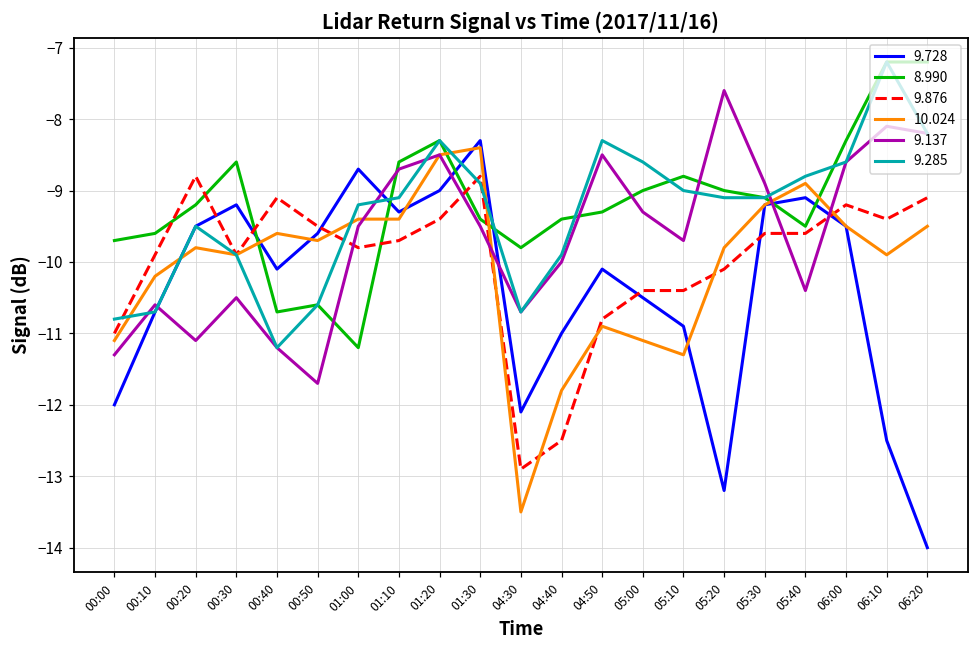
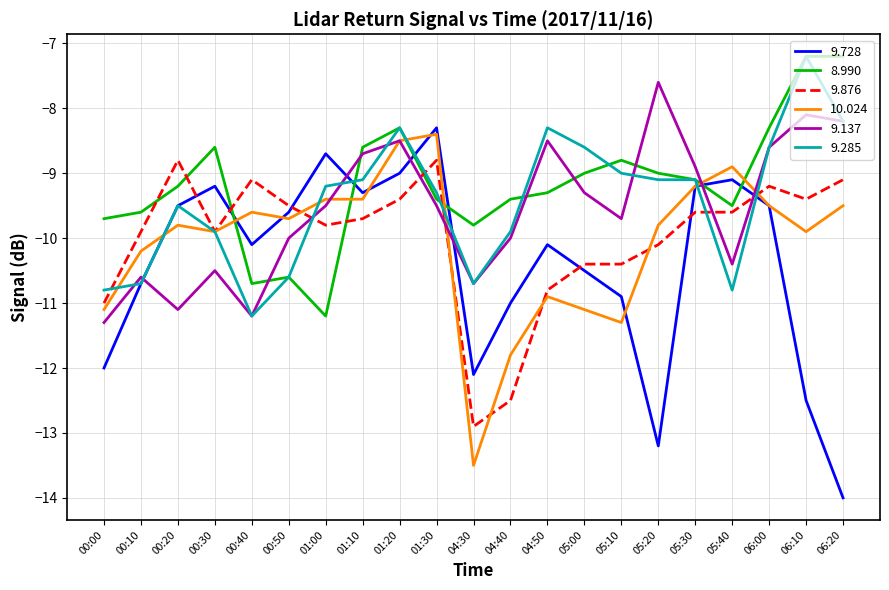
9.137, 00:50: -11.7 -> -10.0
9.285, 01:30: -8.9 -> -9.3
9.285, 05:40: -8.8 -> -10.8
